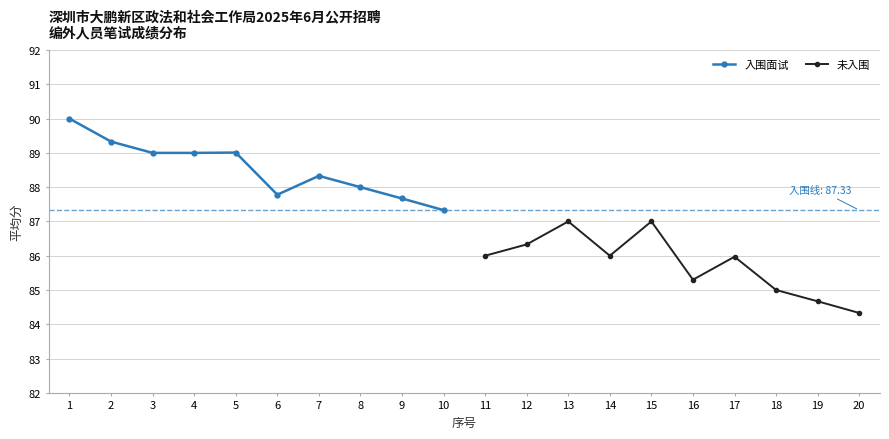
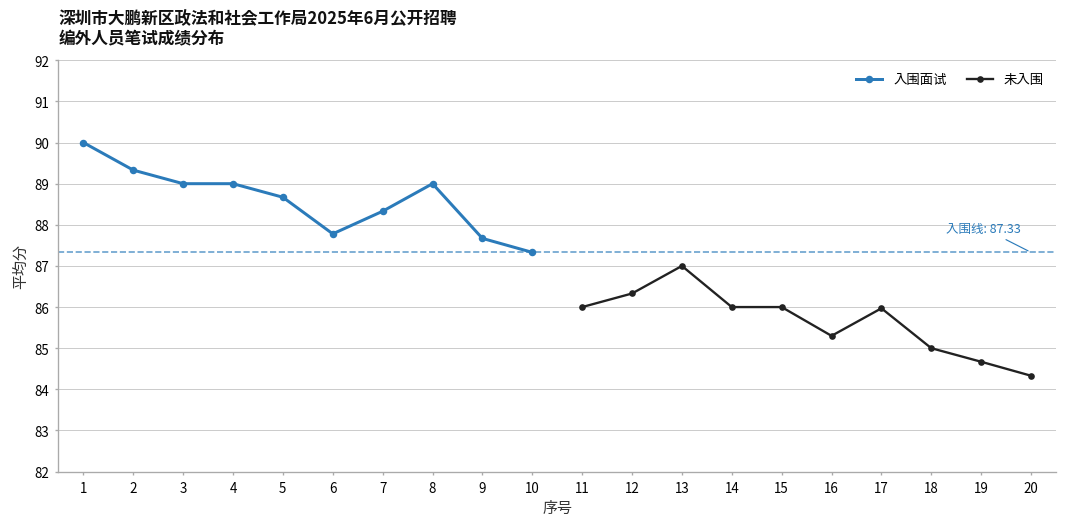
入围面试, 5: 89.0 -> 88.7
入围面试, 8: 88 -> 89
未入围, 15: 87 -> 86
